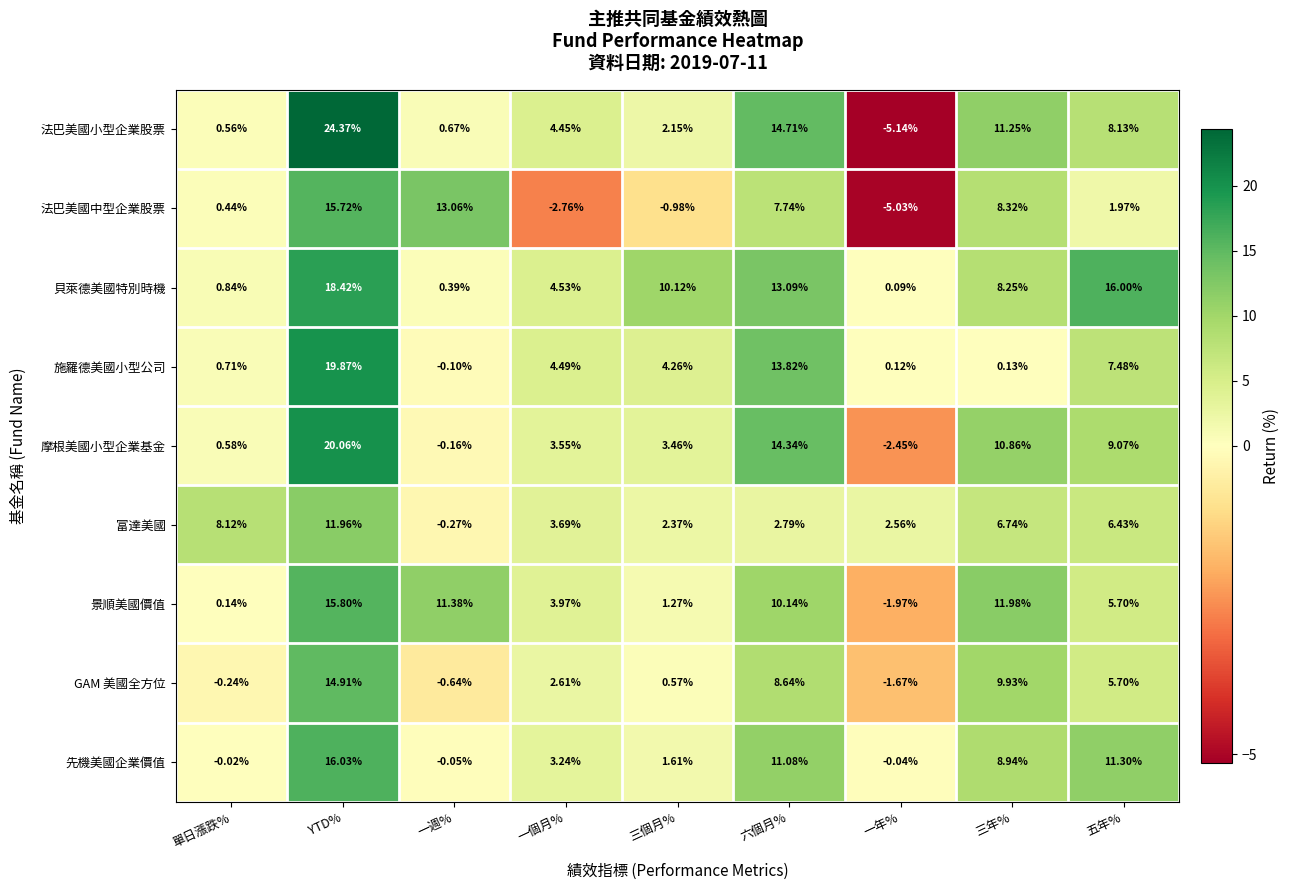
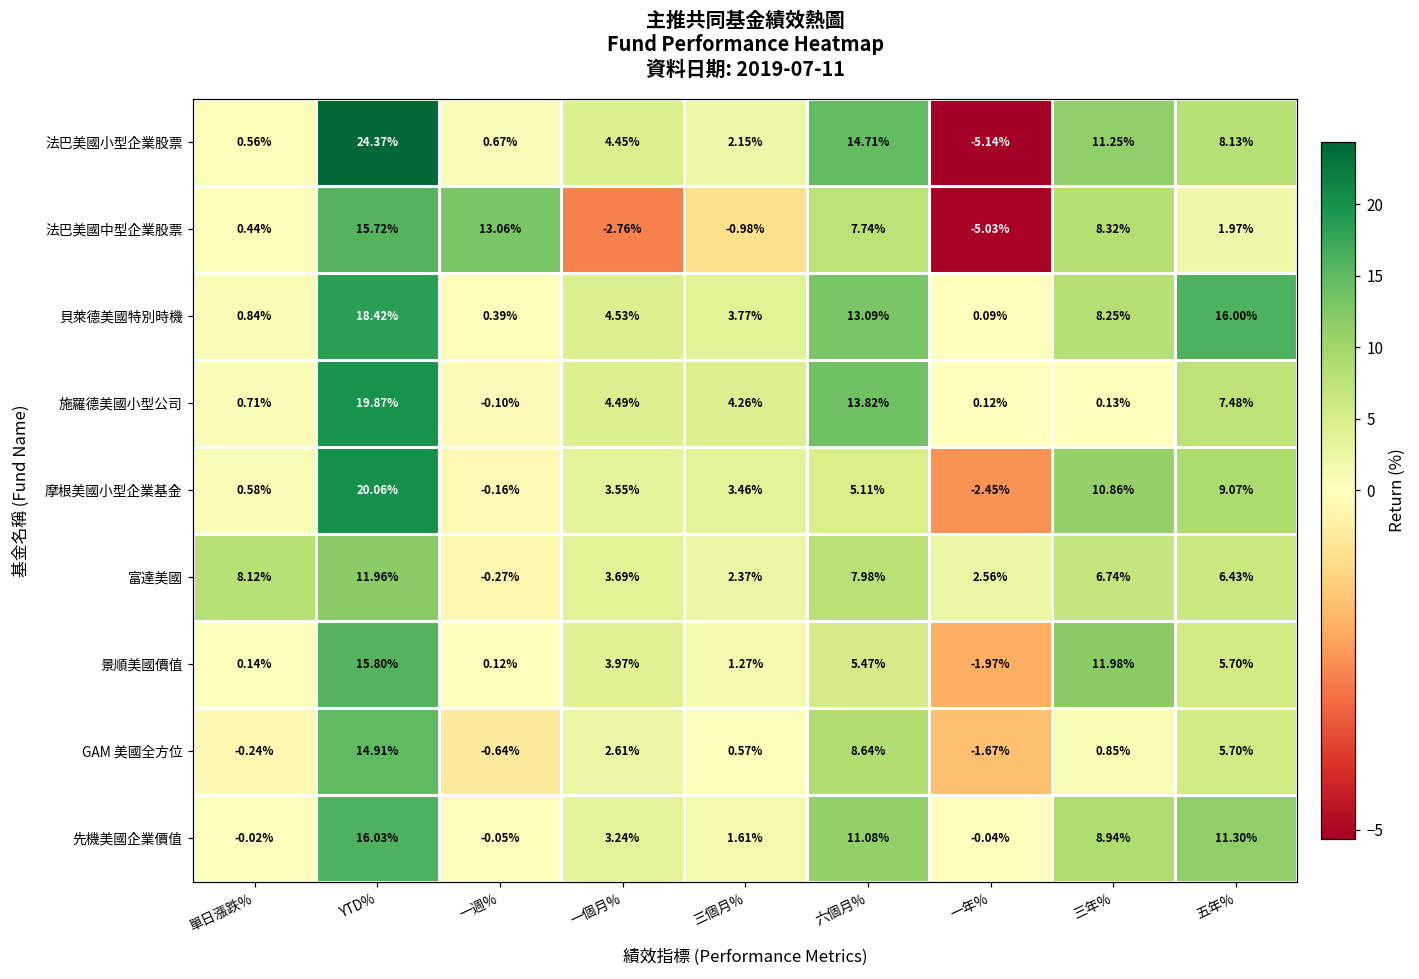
貝萊德美國特別時機, 三個月%: 10.12% -> 3.77%
摩根美國小型企業基金, 六個月%: 14.34% -> 5.11%
富達美國, 六個月%: 2.79% -> 7.98%
景順美國價值, 一週%: 11.38% -> 0.12%
景順美國價值, 六個月%: 10.14% -> 5.47%
GAM 美國全方位, 三年%: 9.93% -> 0.85%
